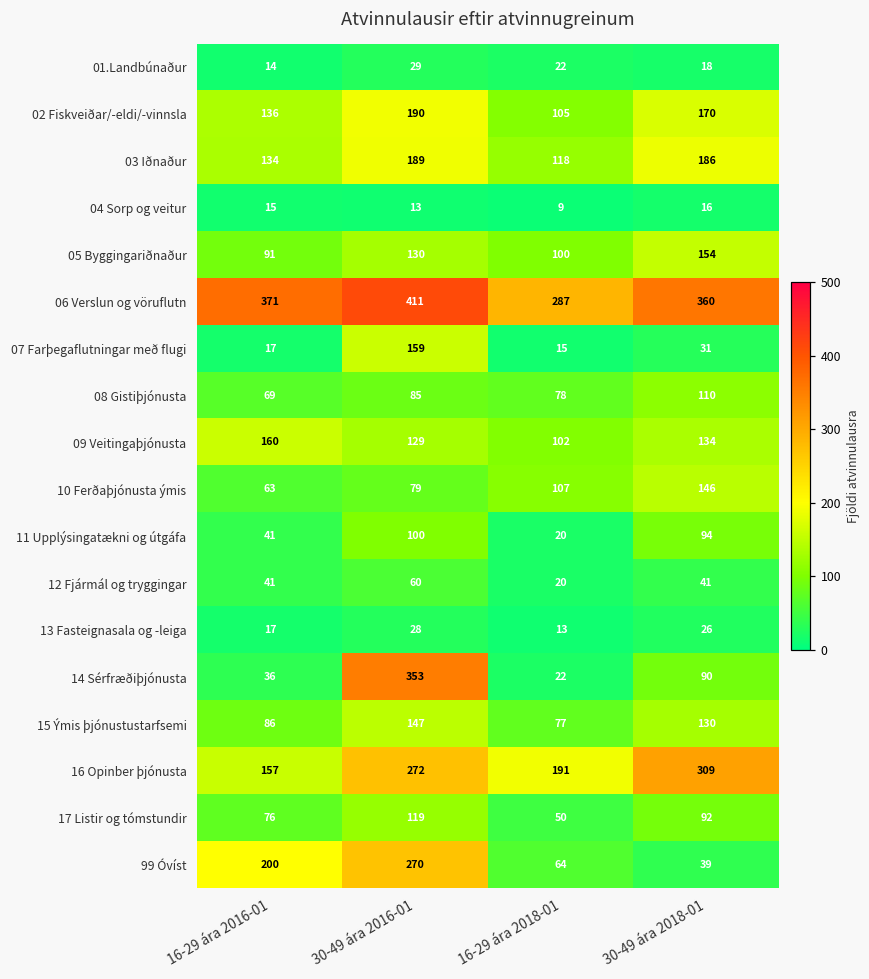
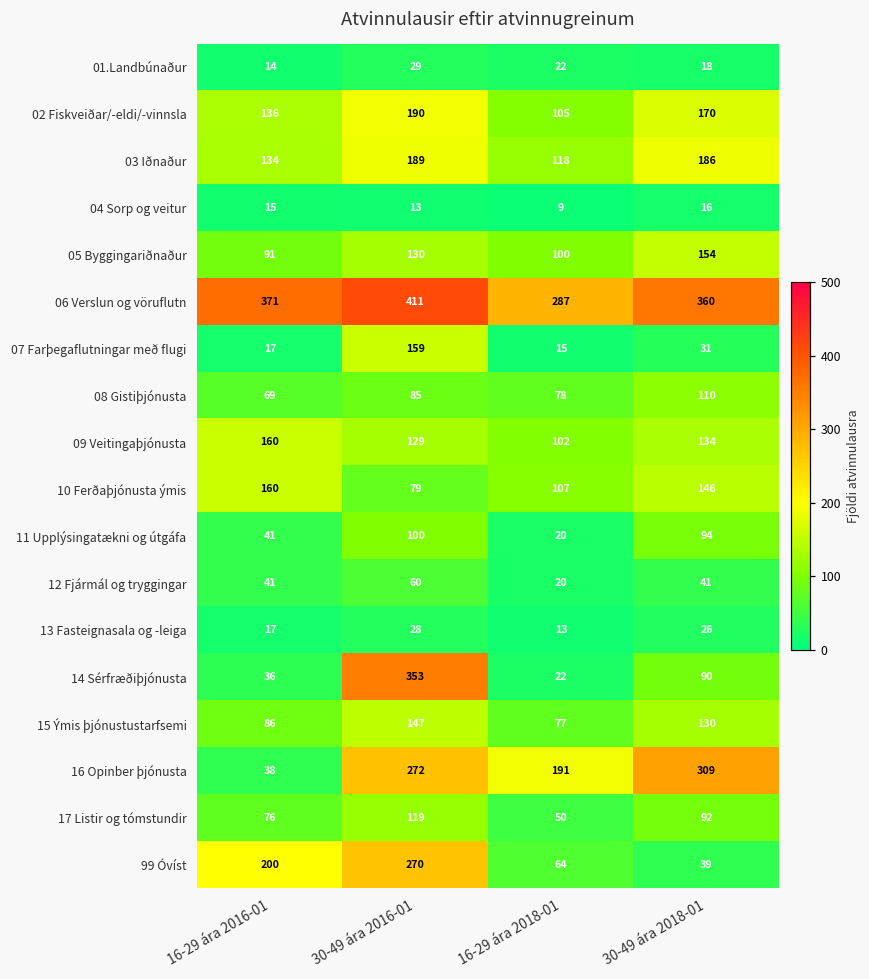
10 Ferðaþjónusta ýmis, 16-29 ára 2016-01: 63 -> 160
16 Opinber þjónusta, 16-29 ára 2016-01: 157 -> 38
